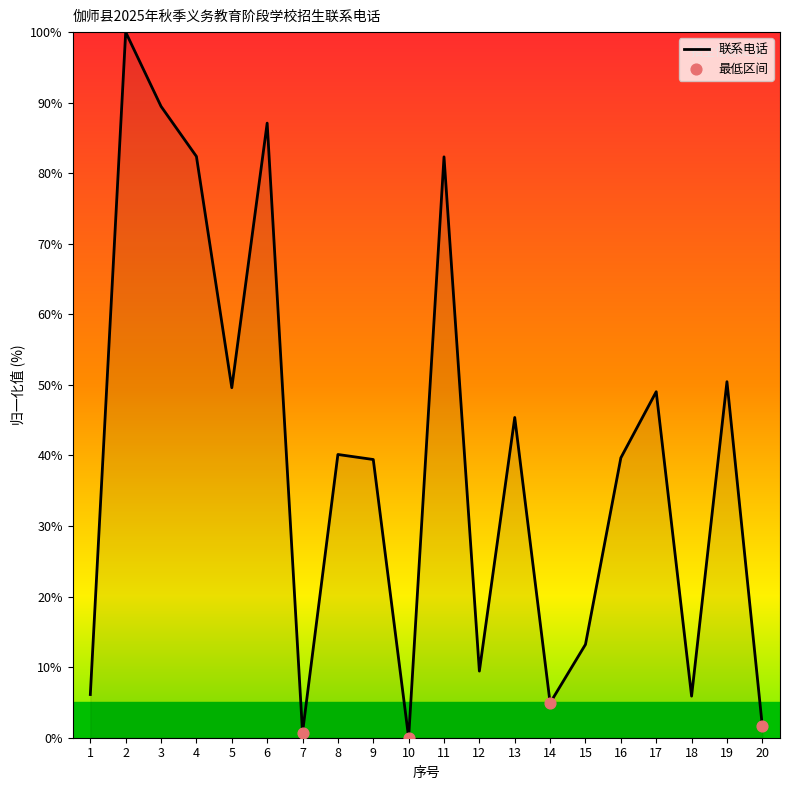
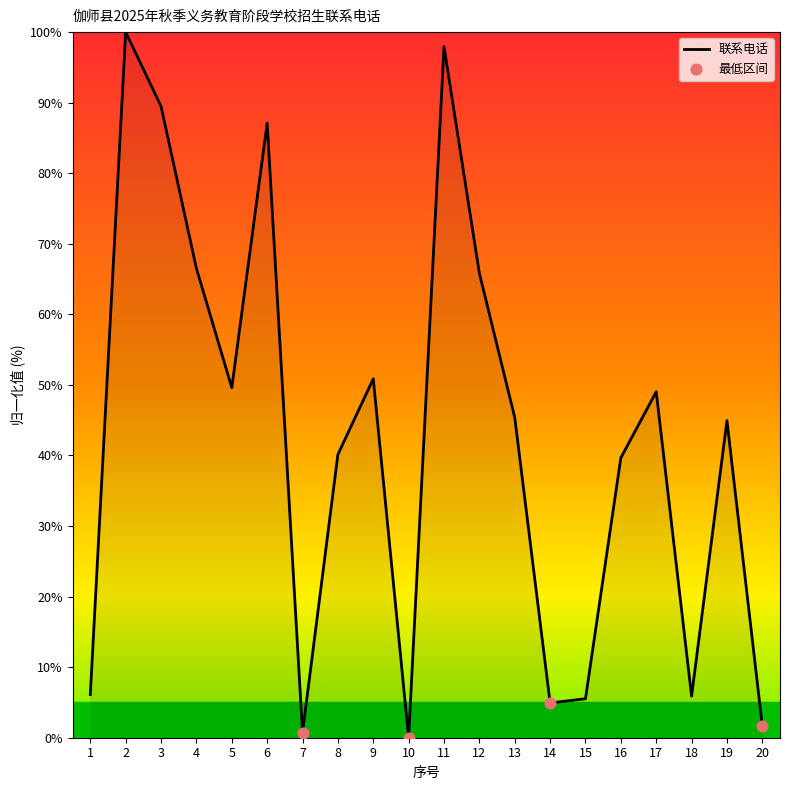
联系电话, 4: 82% -> 67%
联系电话, 9: 39% -> 51%
联系电话, 11: 82% -> 98%
联系电话, 12: 9% -> 66%
联系电话, 15: 13% -> 6%
联系电话, 19: 50% -> 45%
